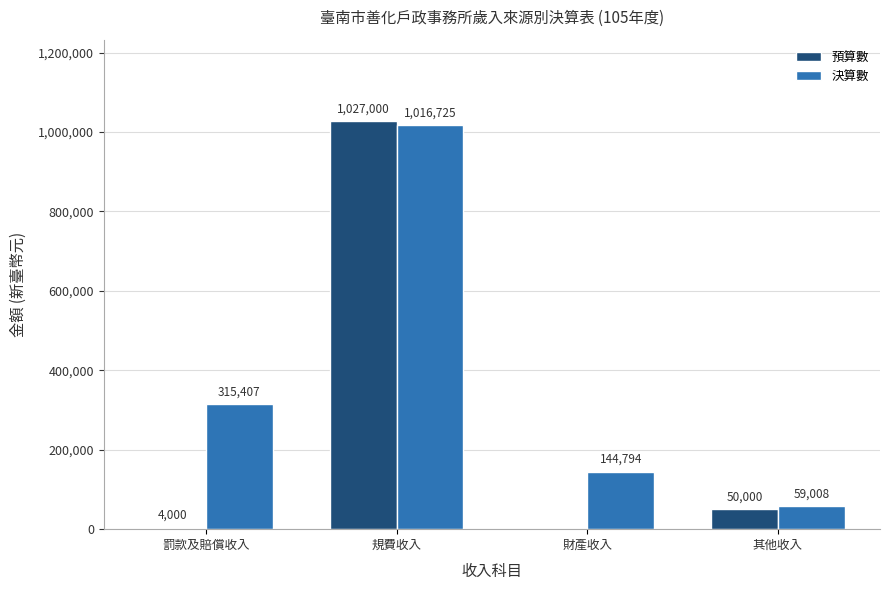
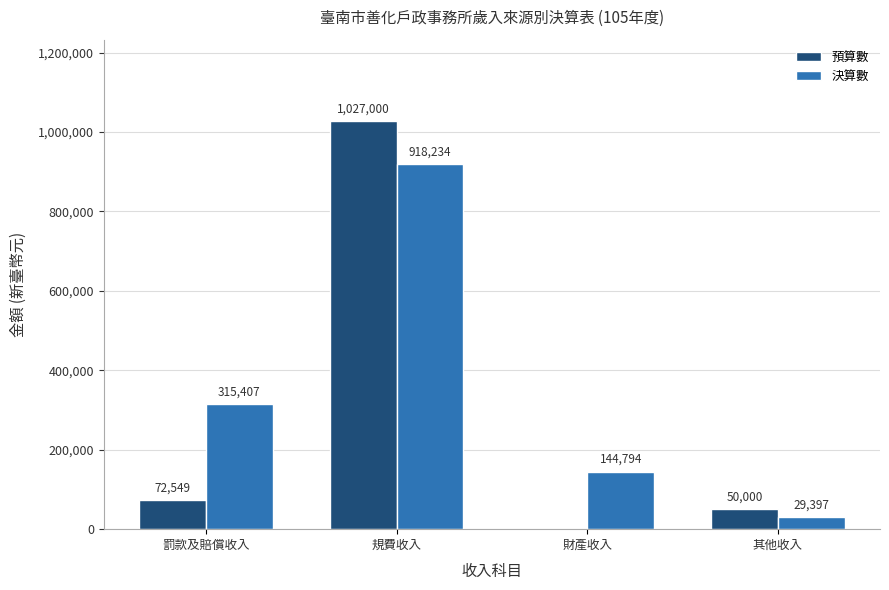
預算數, 罰款及賠償收入: 4,000 -> 72,549
決算數, 規費收入: 1,016,725 -> 918,234
決算數, 其他收入: 59,008 -> 29,397
